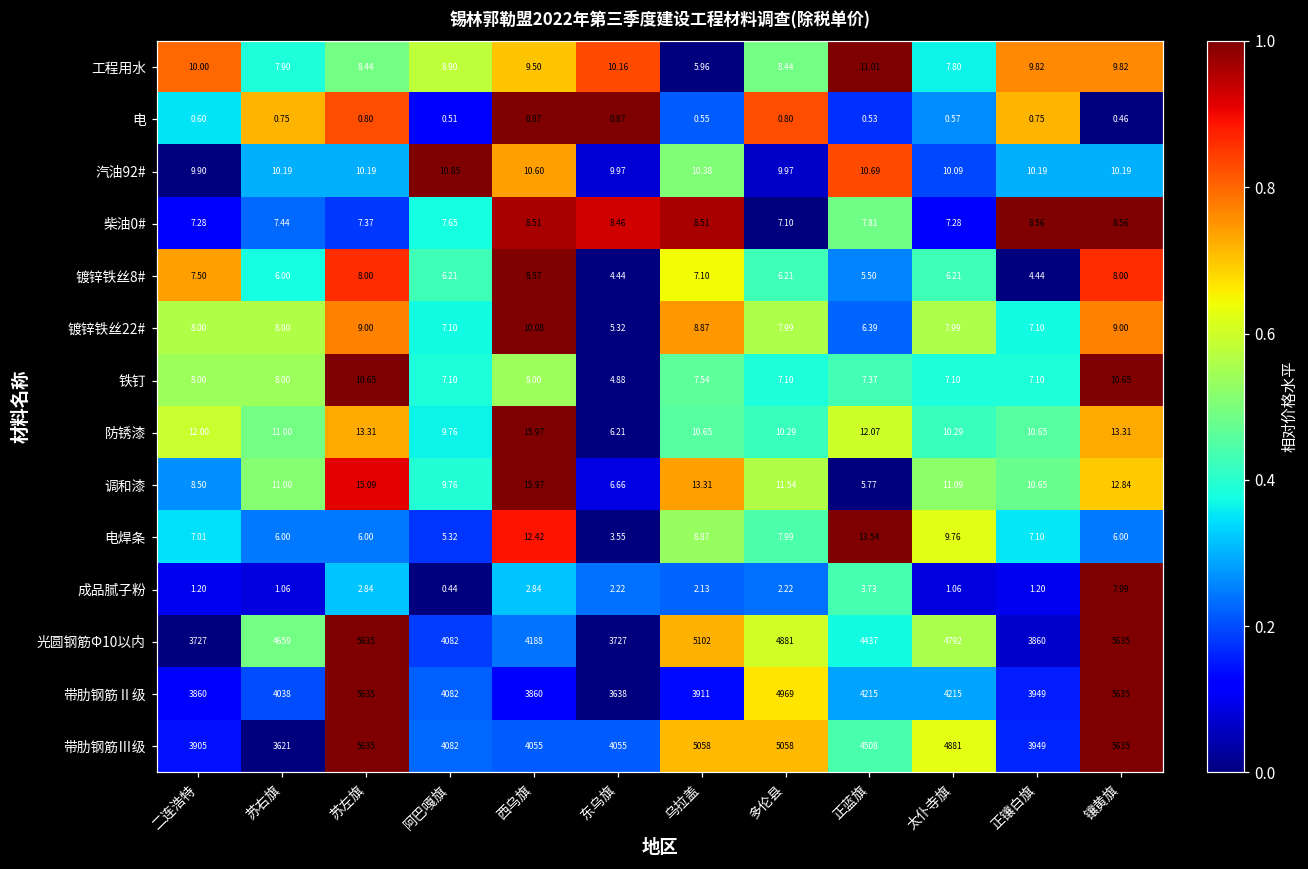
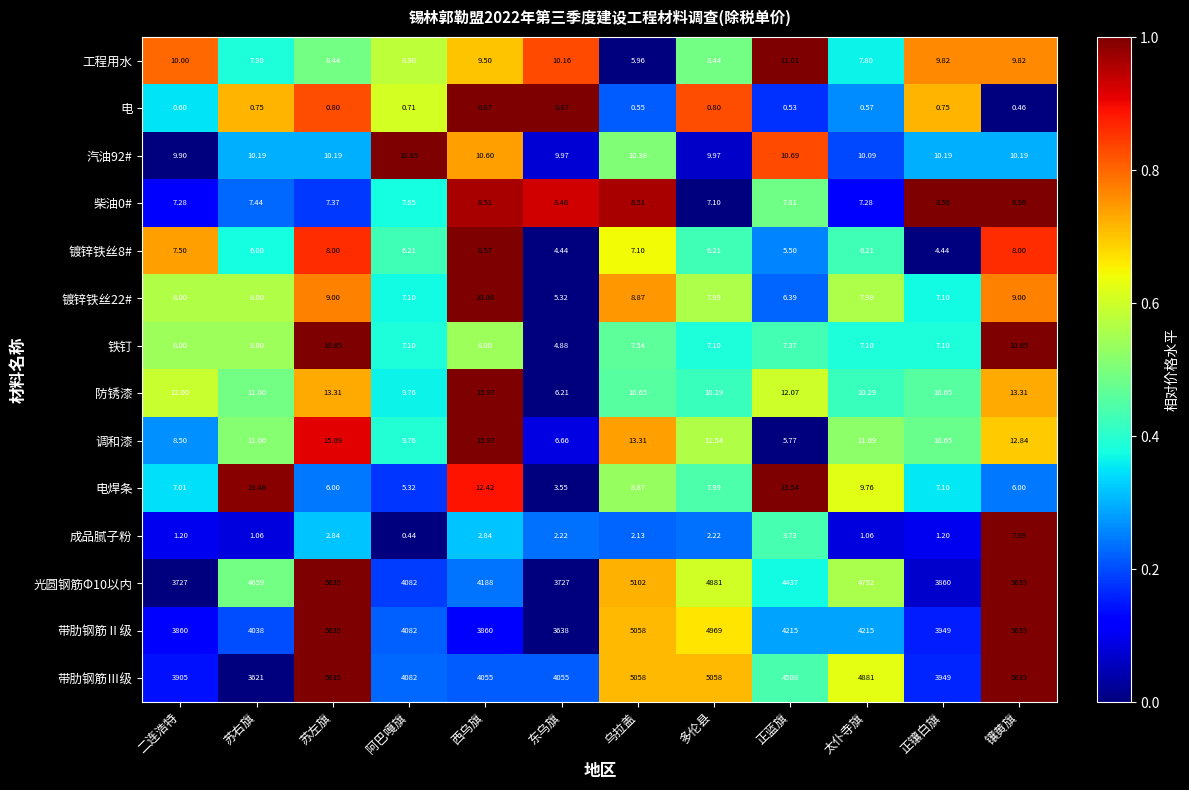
电, 阿巴嘎旗: 0.51 -> 0.71
电焊条, 苏右旗: 6.00 -> 13.46
带肋钢筋Ⅱ级, 乌拉盖: 3911 -> 5058
